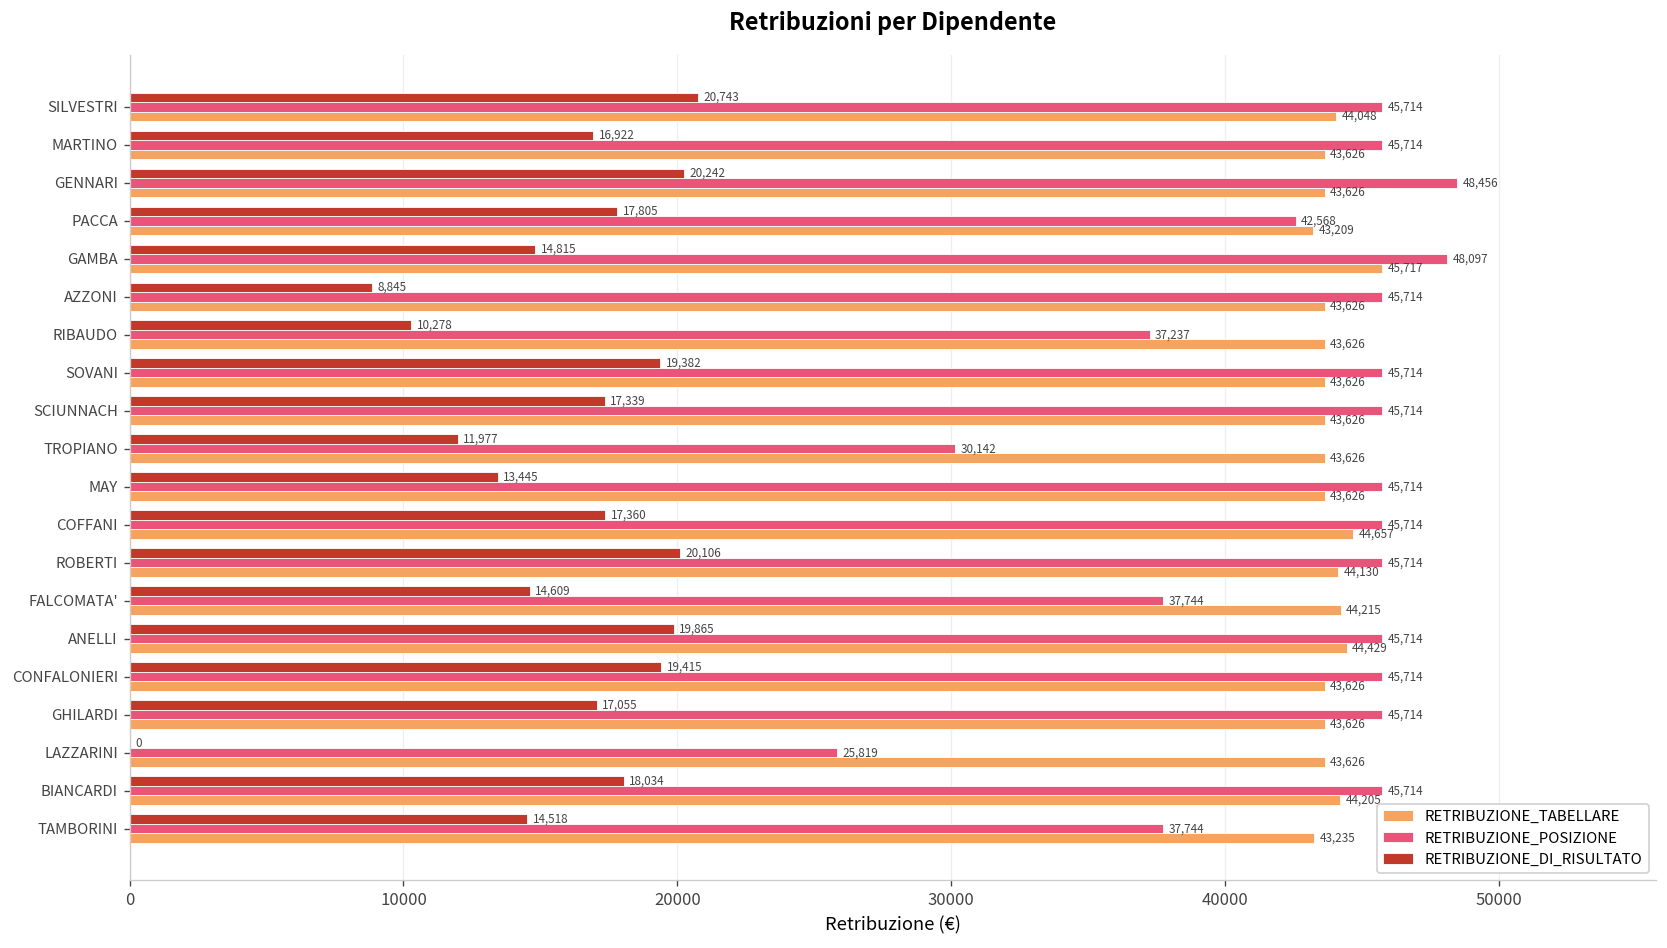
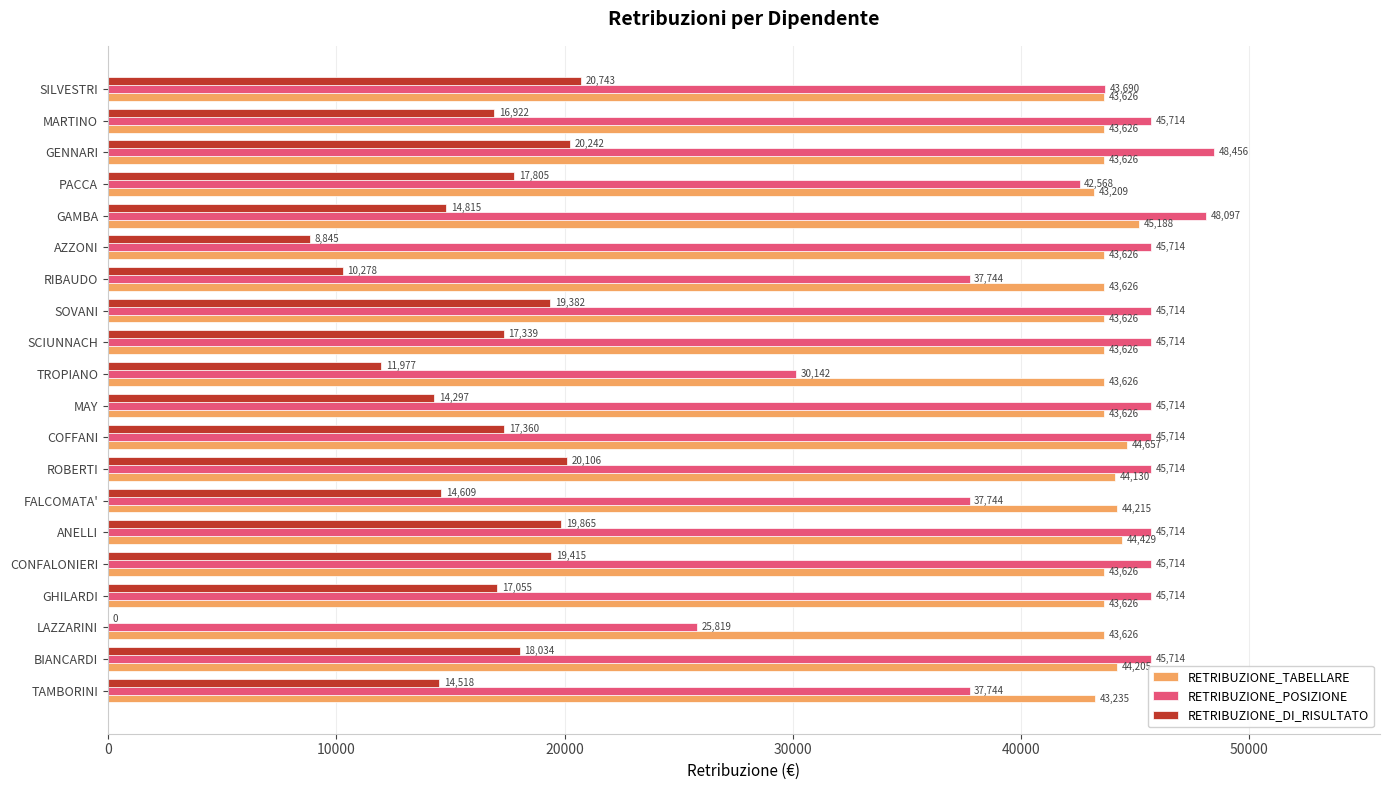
RETRIBUZIONE_POSIZIONE, SILVESTRI: 45,714 -> 43,690
RETRIBUZIONE_TABELLARE, SILVESTRI: 44,048 -> 43,626
RETRIBUZIONE_TABELLARE, GAMBA: 45,717 -> 45,188
RETRIBUZIONE_POSIZIONE, RIBAUDO: 37,237 -> 37,744
RETRIBUZIONE_DI_RISULTATO, MAY: 13,445 -> 14,297
